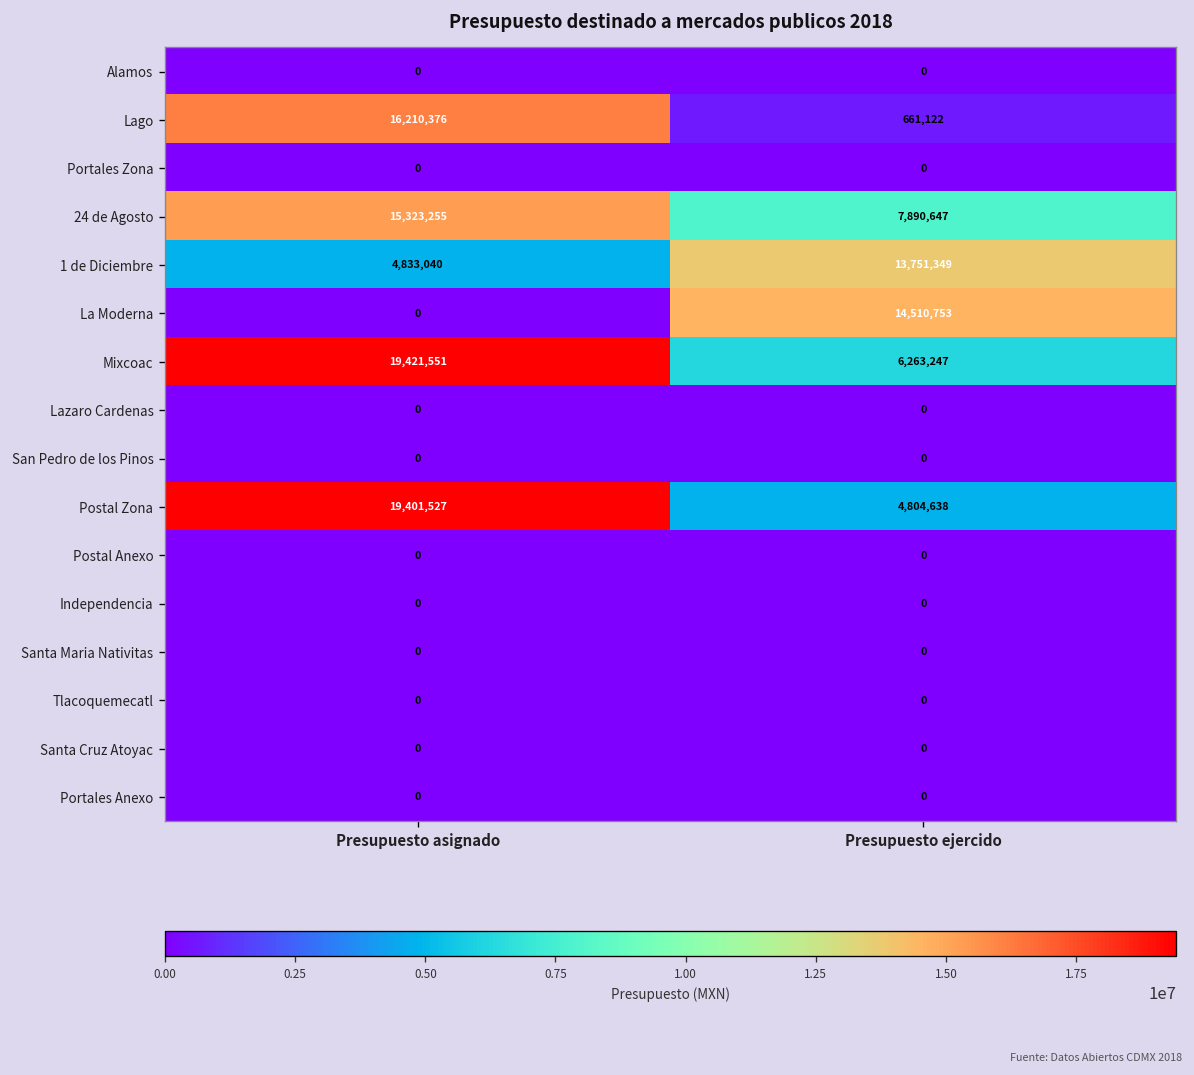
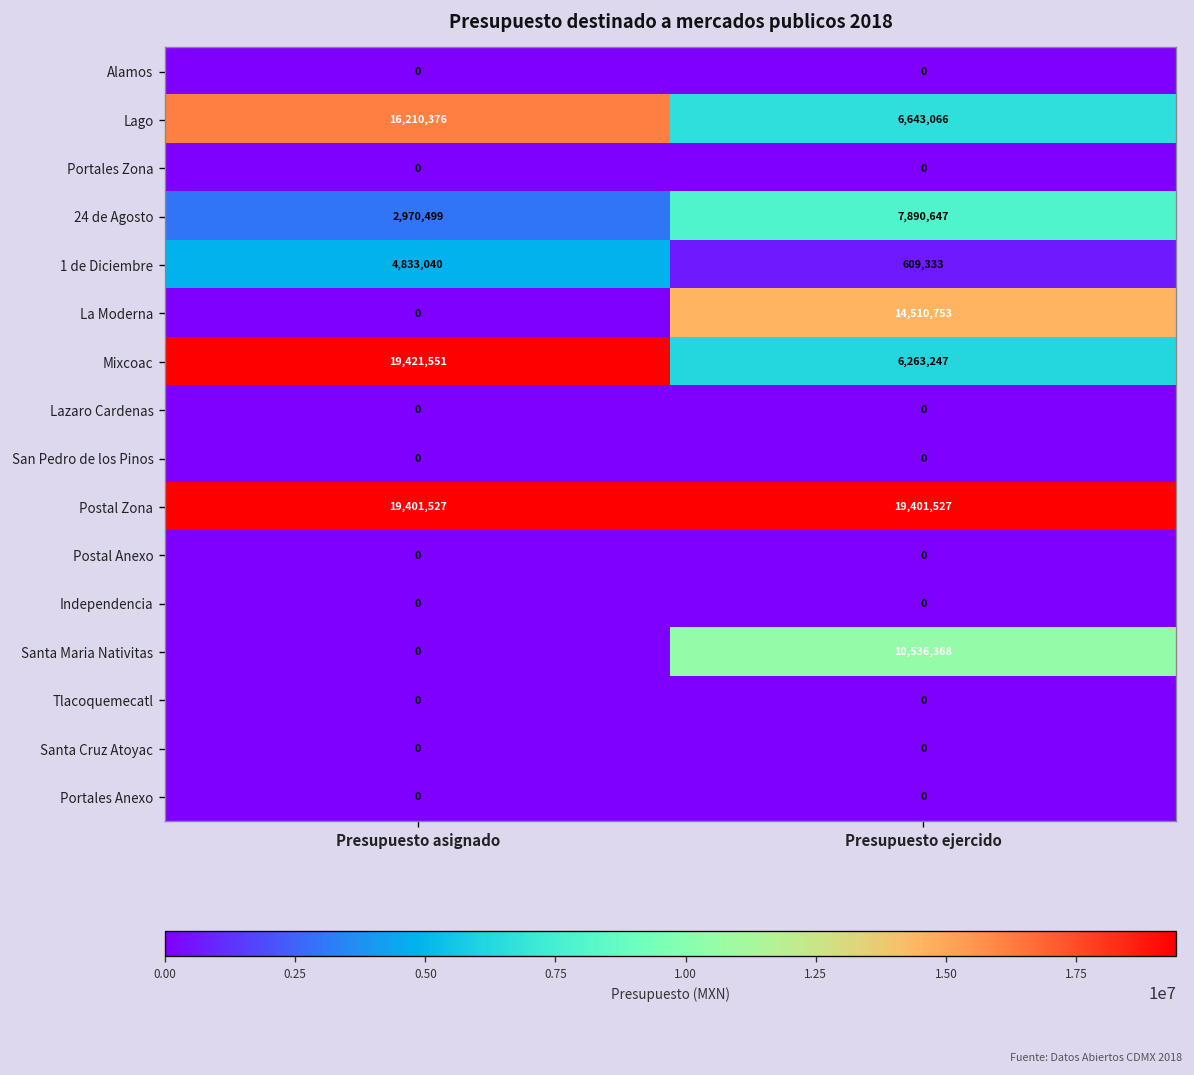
Lago, Presupuesto ejercido: 661,122 -> 6,643,066
24 de Agosto, Presupuesto asignado: 15,323,255 -> 2,970,499
1 de Diciembre, Presupuesto ejercido: 13,751,349 -> 609,333
Postal Zona, Presupuesto ejercido: 4,804,638 -> 19,401,527
Santa Maria Nativitas, Presupuesto ejercido: 0 -> 10,536,368
